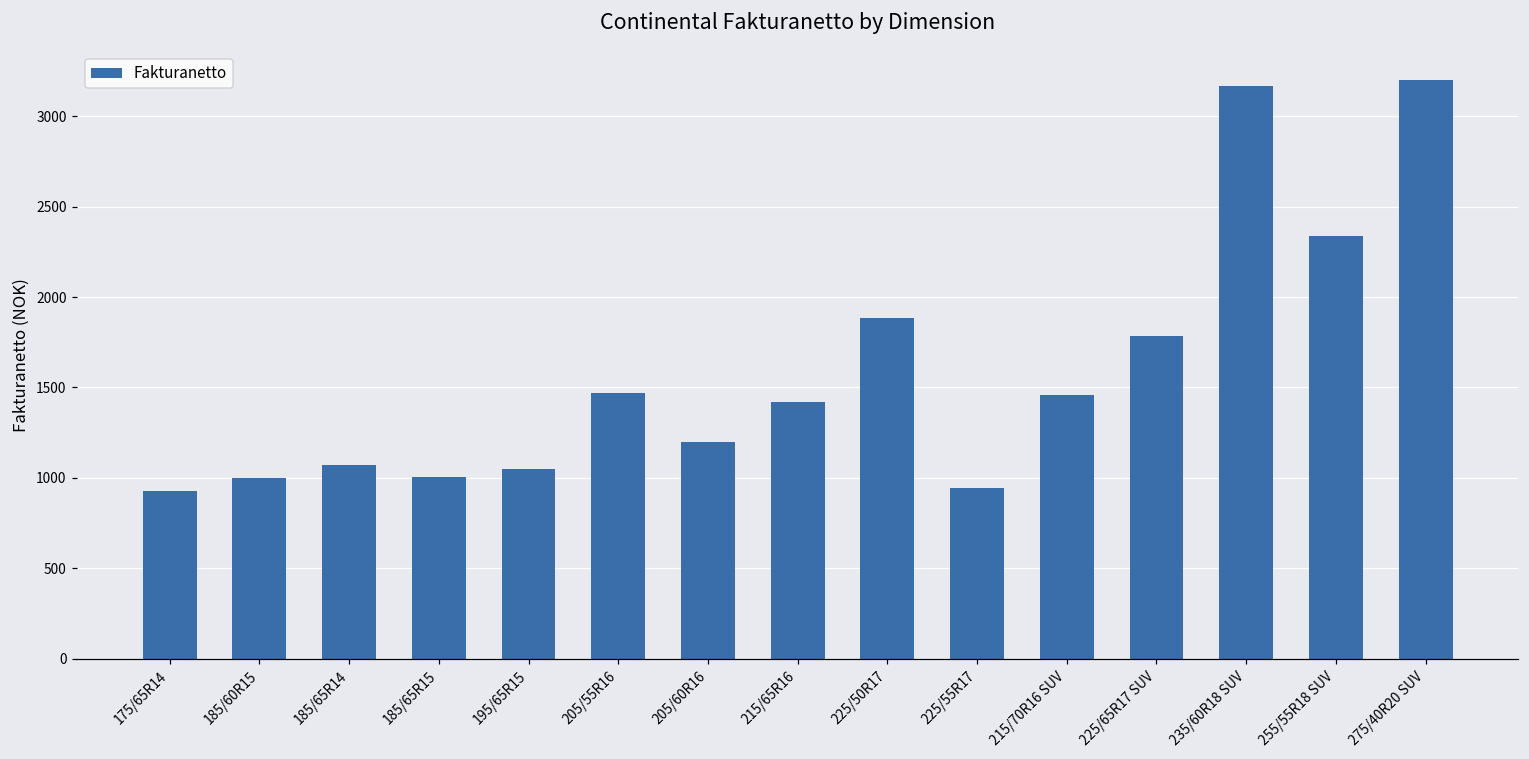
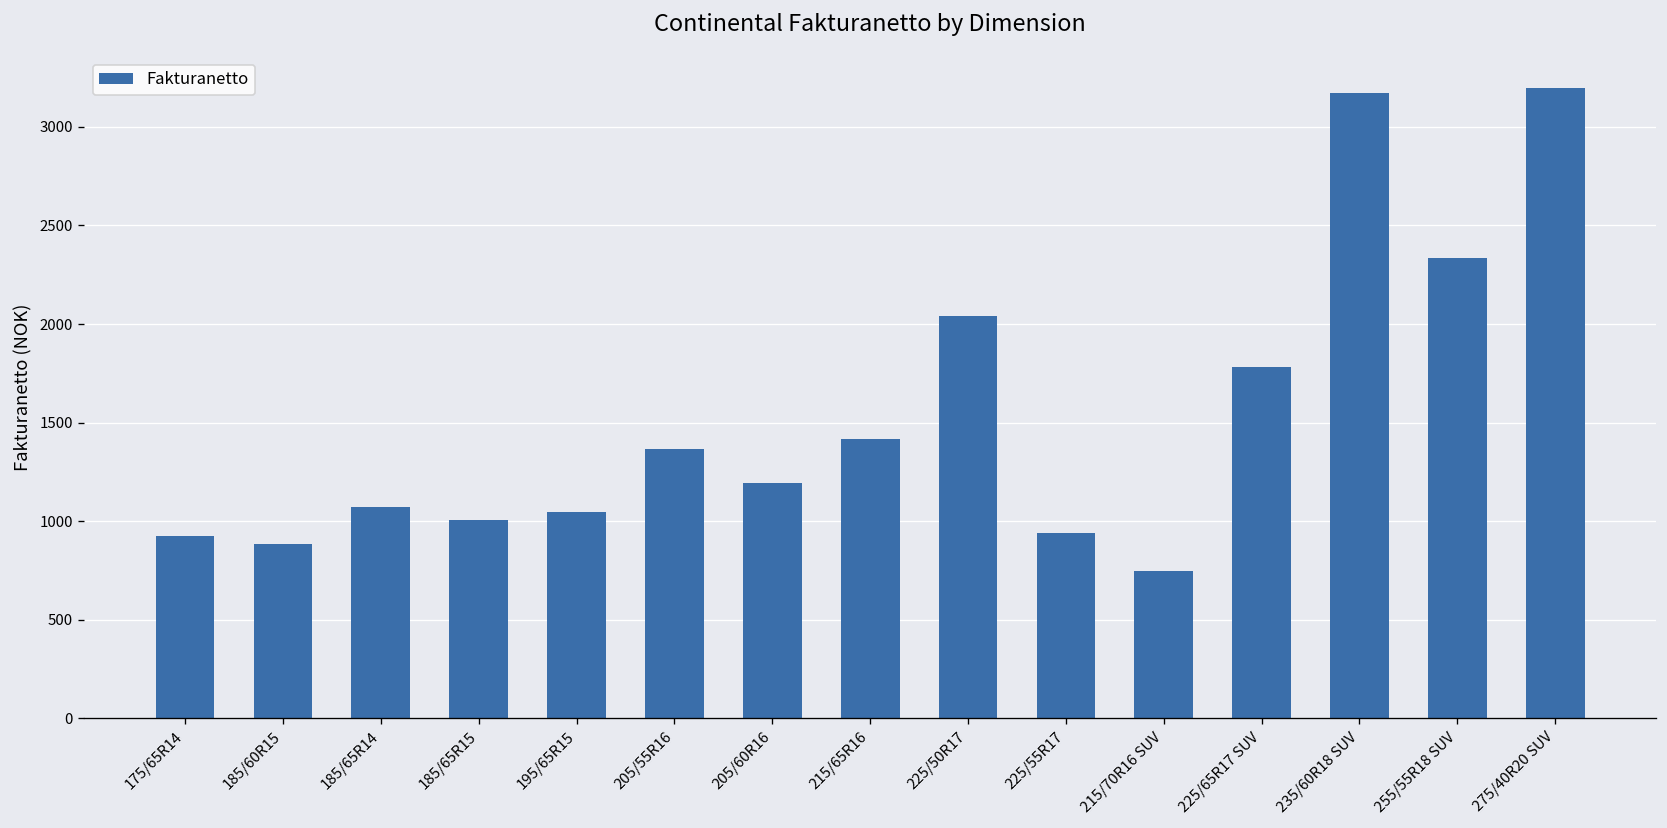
185/60R15: 1000 -> 880
205/55R16: 1470 -> 1370
225/50R17: 1890 -> 2040
215/70R16 SUV: 1460 -> 750
